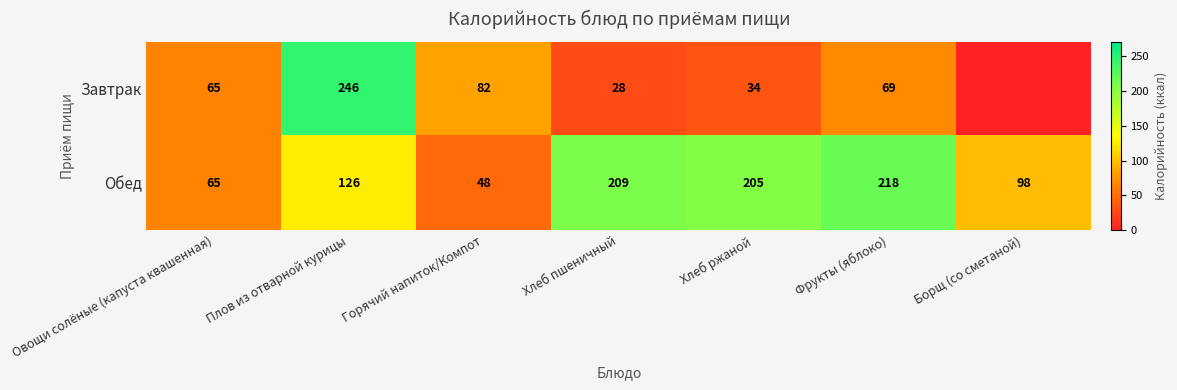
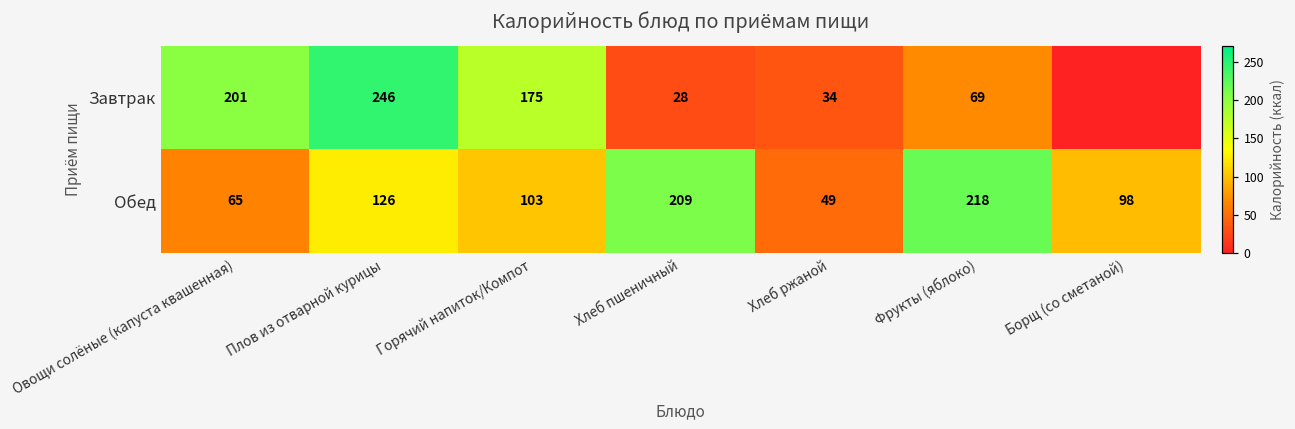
Завтрак, Овощи солёные (капуста квашенная): 65 -> 201
Завтрак, Горячий напиток/Компот: 82 -> 175
Обед, Горячий напиток/Компот: 48 -> 103
Обед, Хлеб ржаной: 205 -> 49
